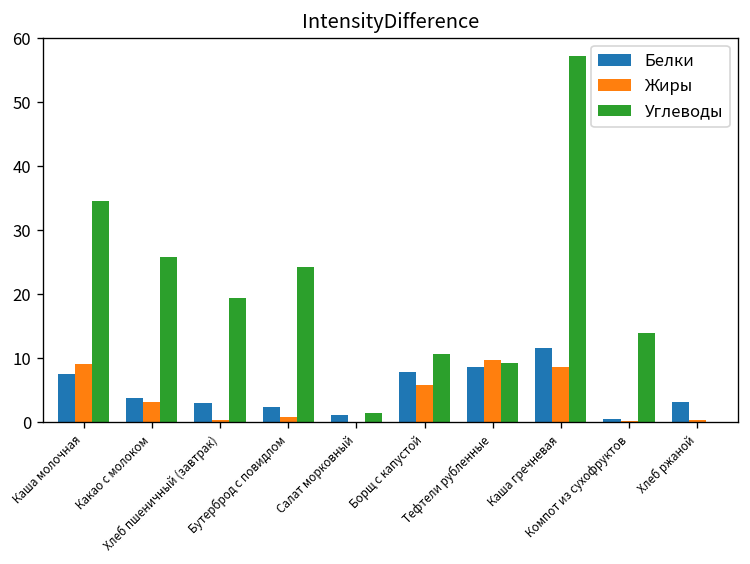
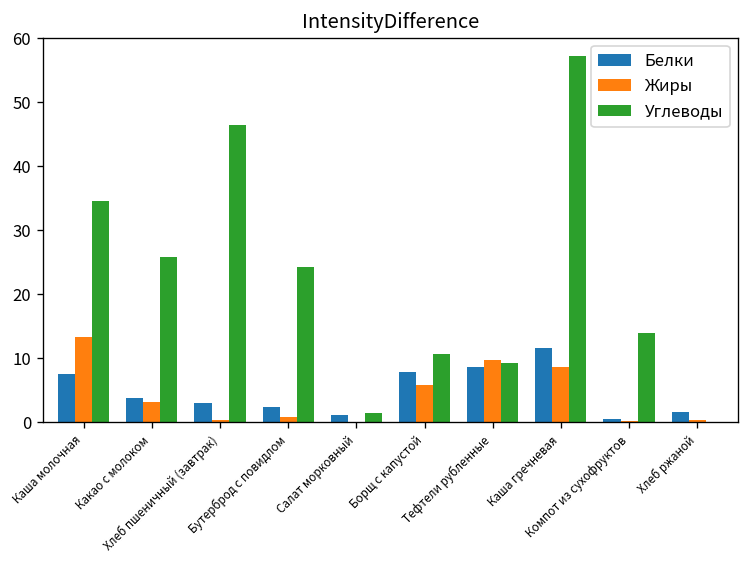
Жиры, Каша молочная: 9 -> 13
Углеводы, Хлеб пшеничный (завтрак): 19 -> 46
Белки, Хлеб ржаной: 3 -> 2
